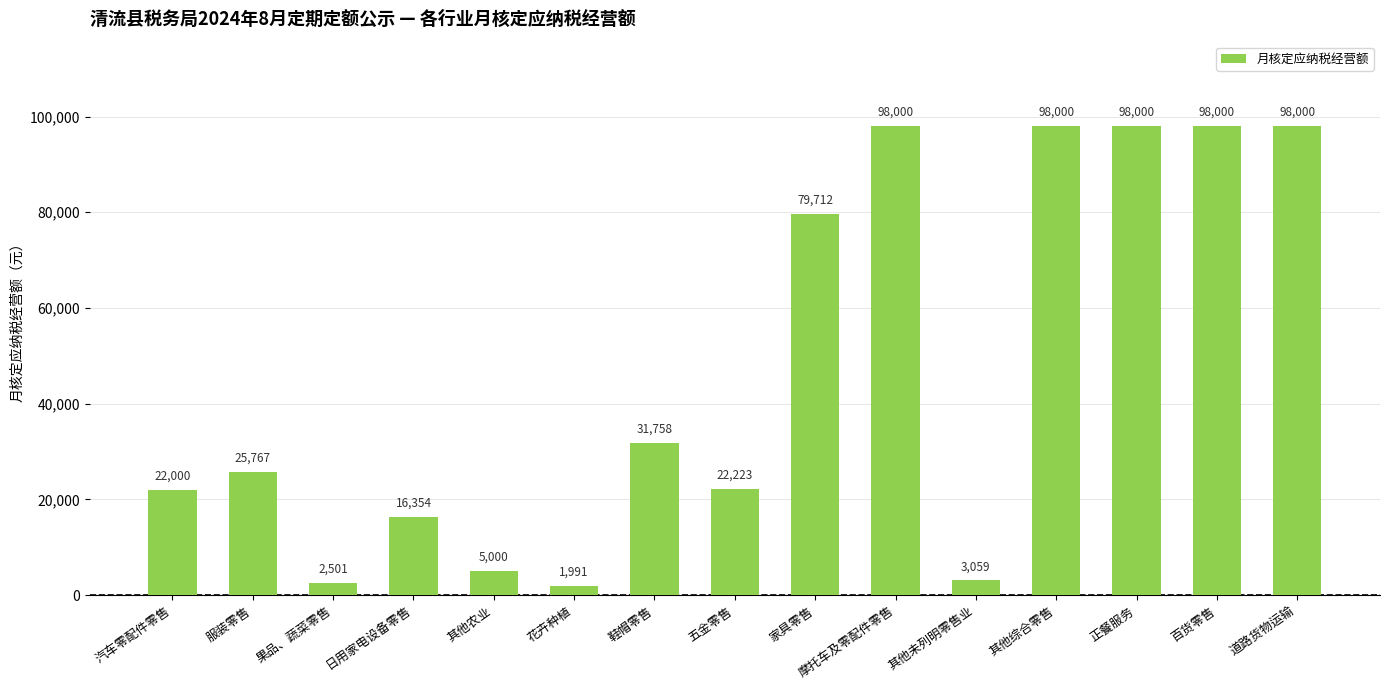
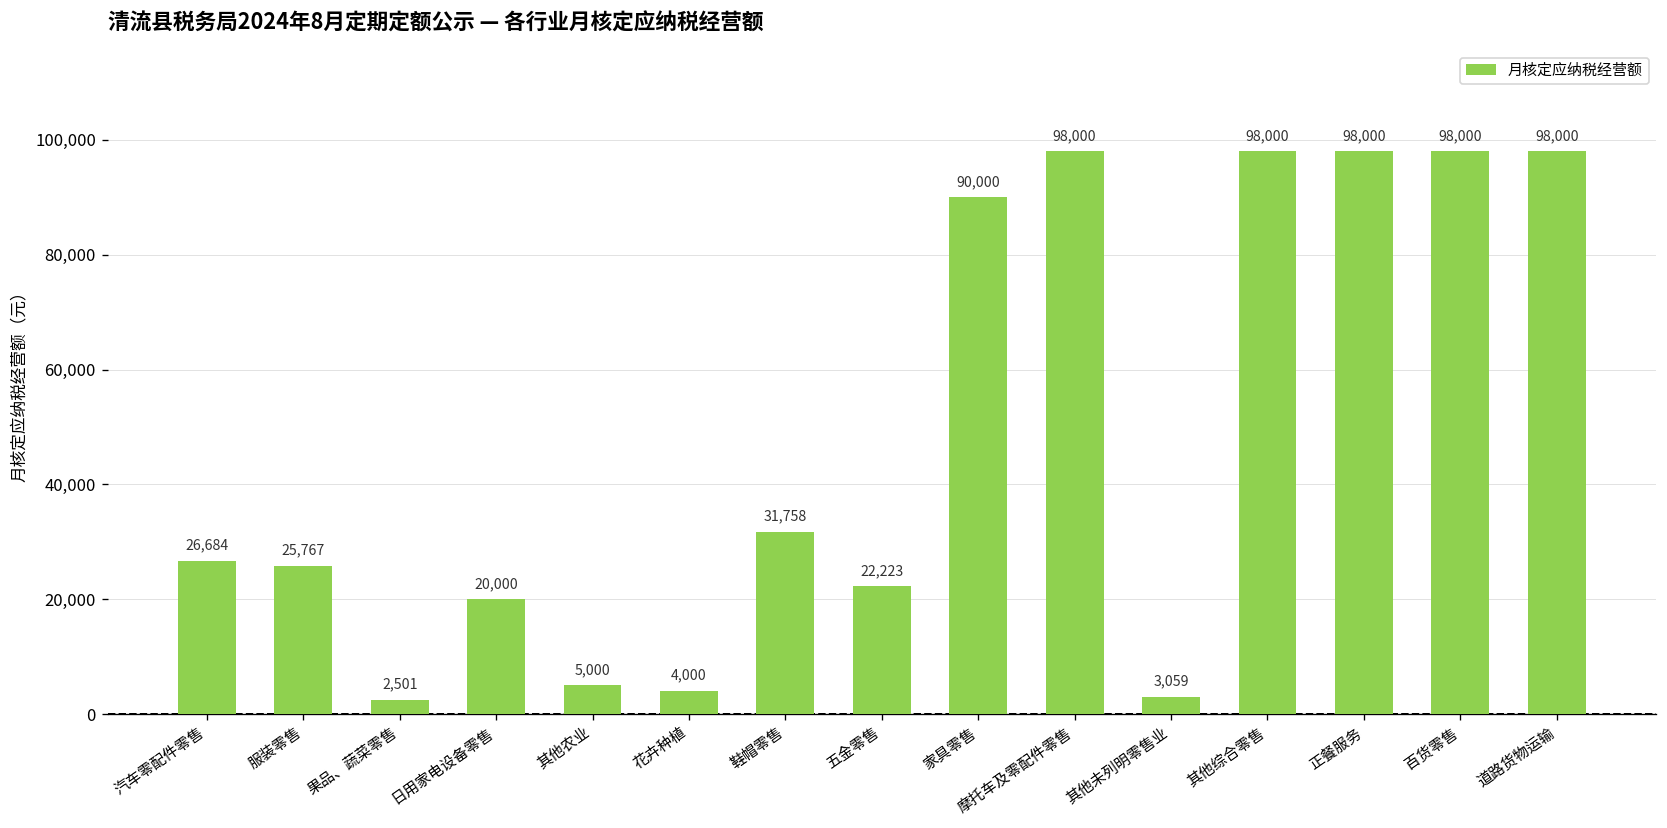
汽车零配件零售: 22,000 -> 26,684
日用家电设备零售: 16,354 -> 20,000
花卉种植: 1,991 -> 4,000
家具零售: 79,712 -> 90,000
